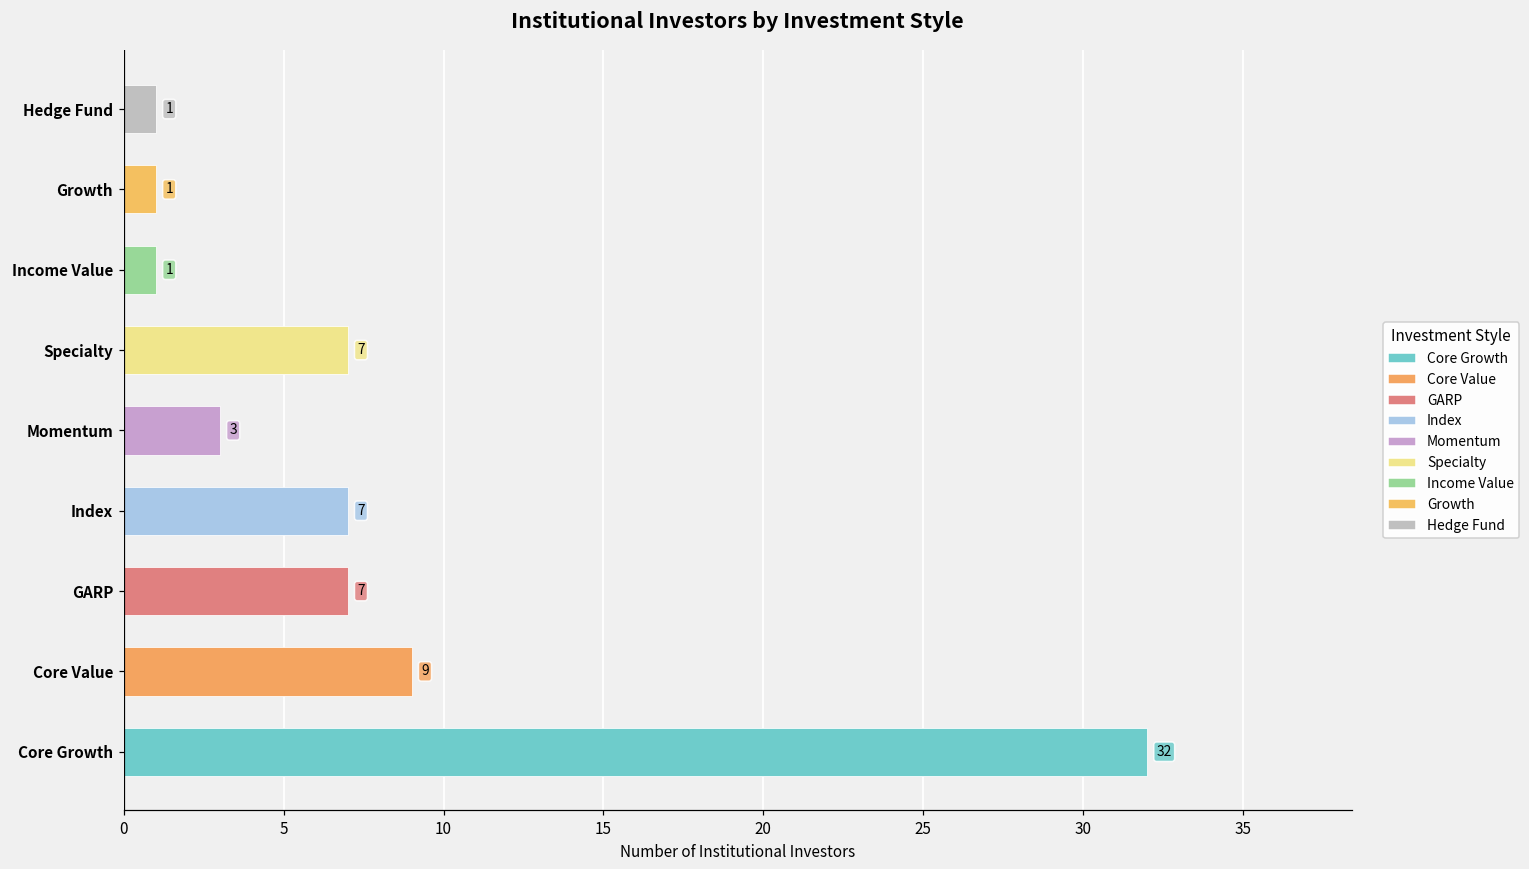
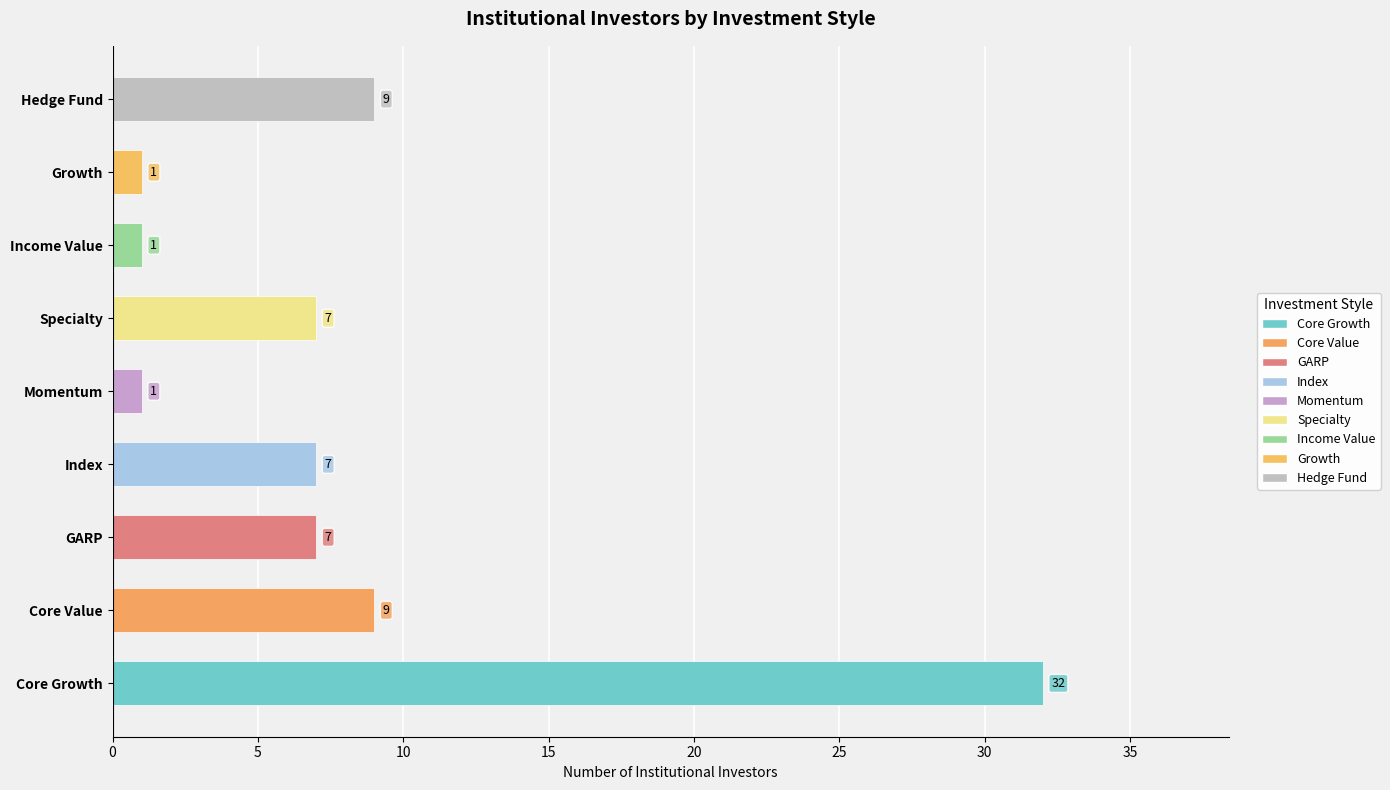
Hedge Fund: 1 -> 9
Momentum: 3 -> 1
